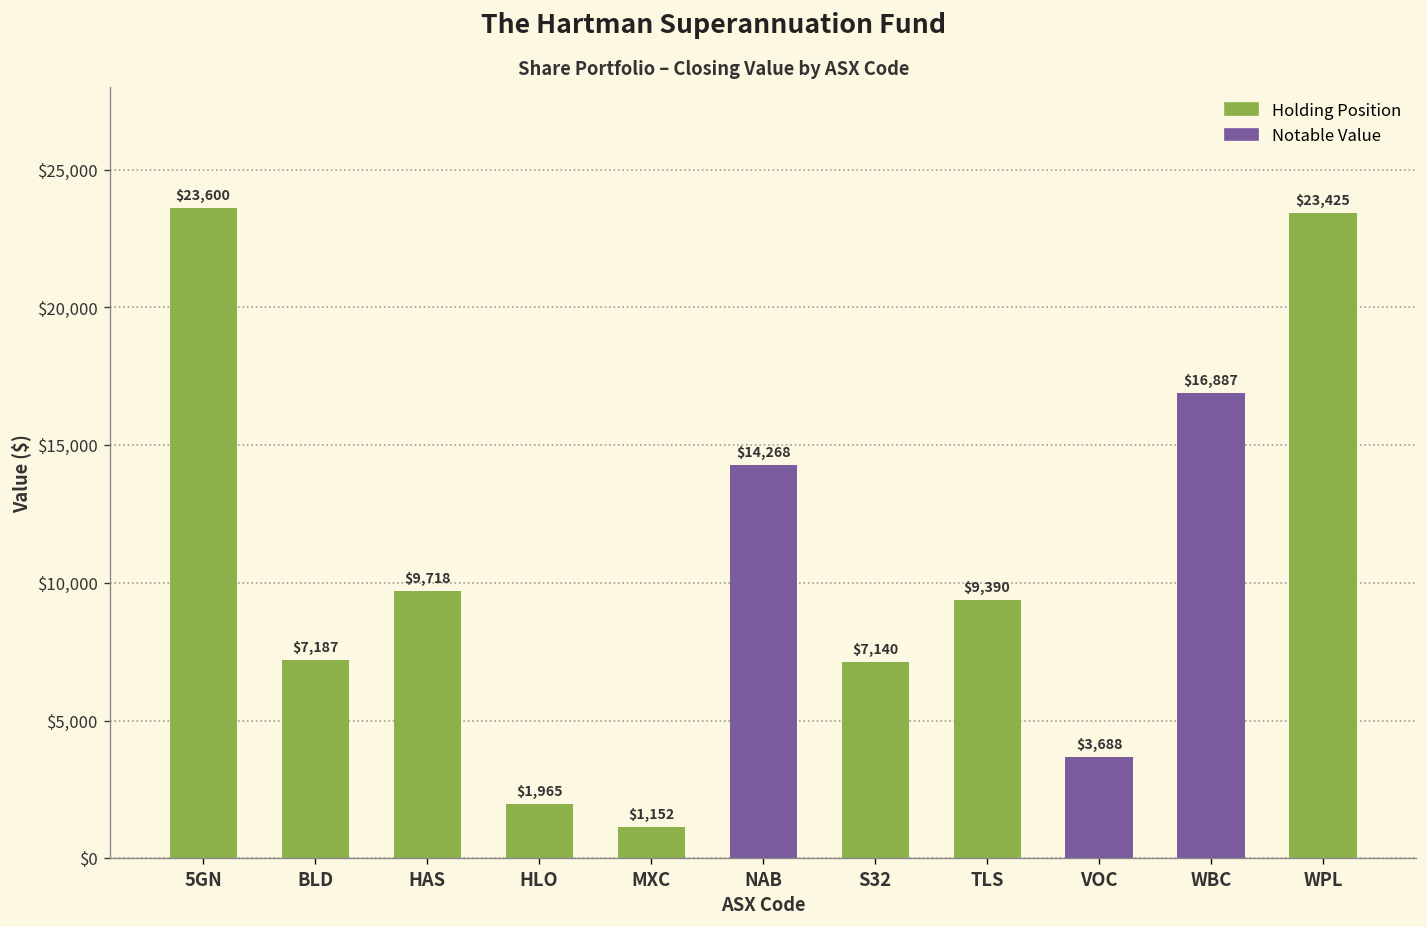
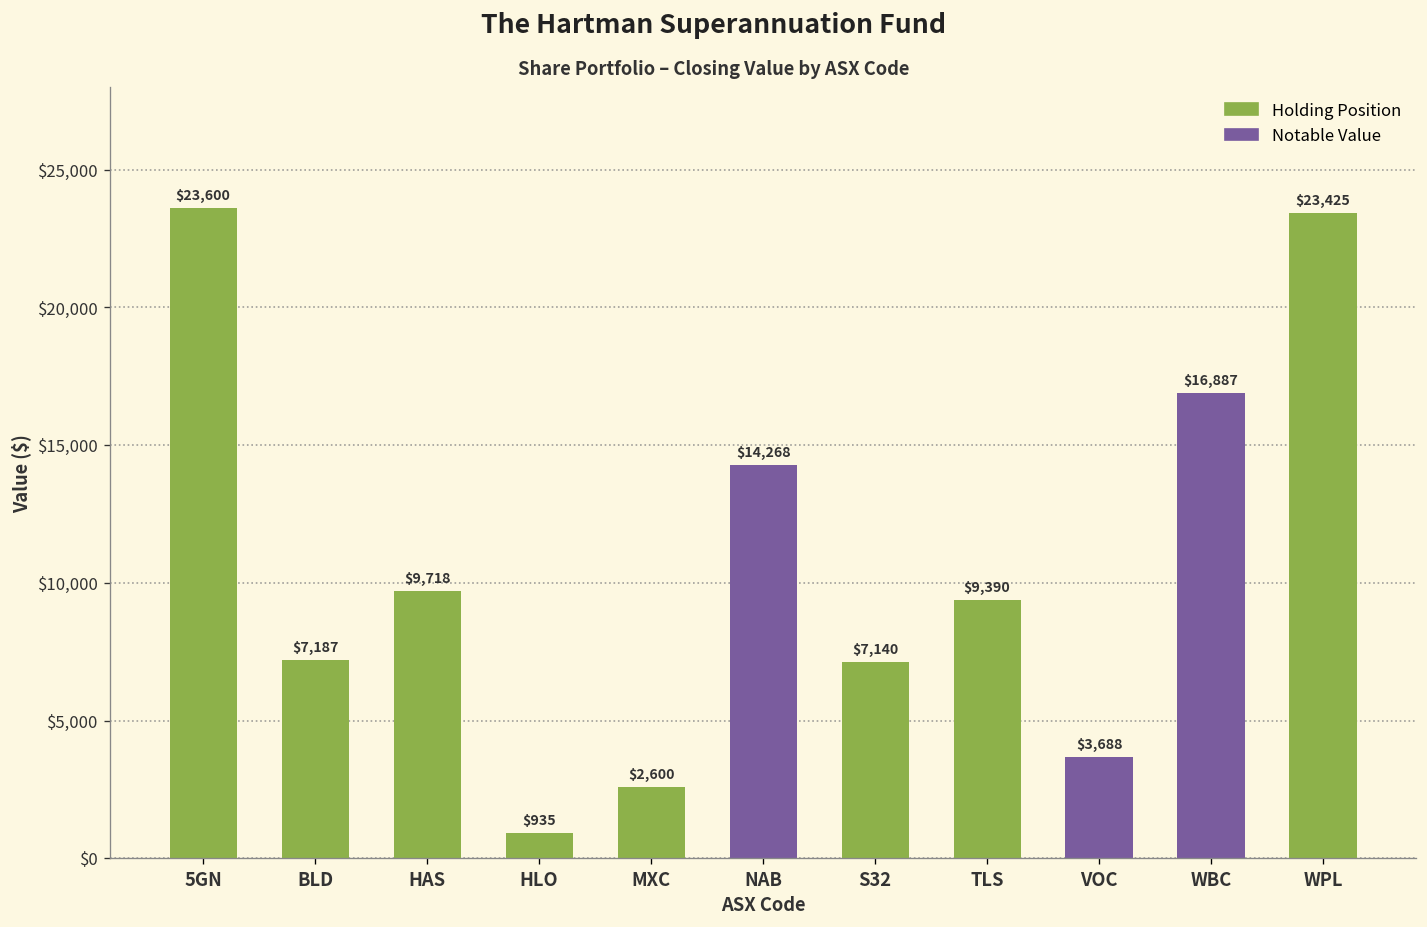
HLO: $1,965 -> $935
MXC: $1,152 -> $2,600
